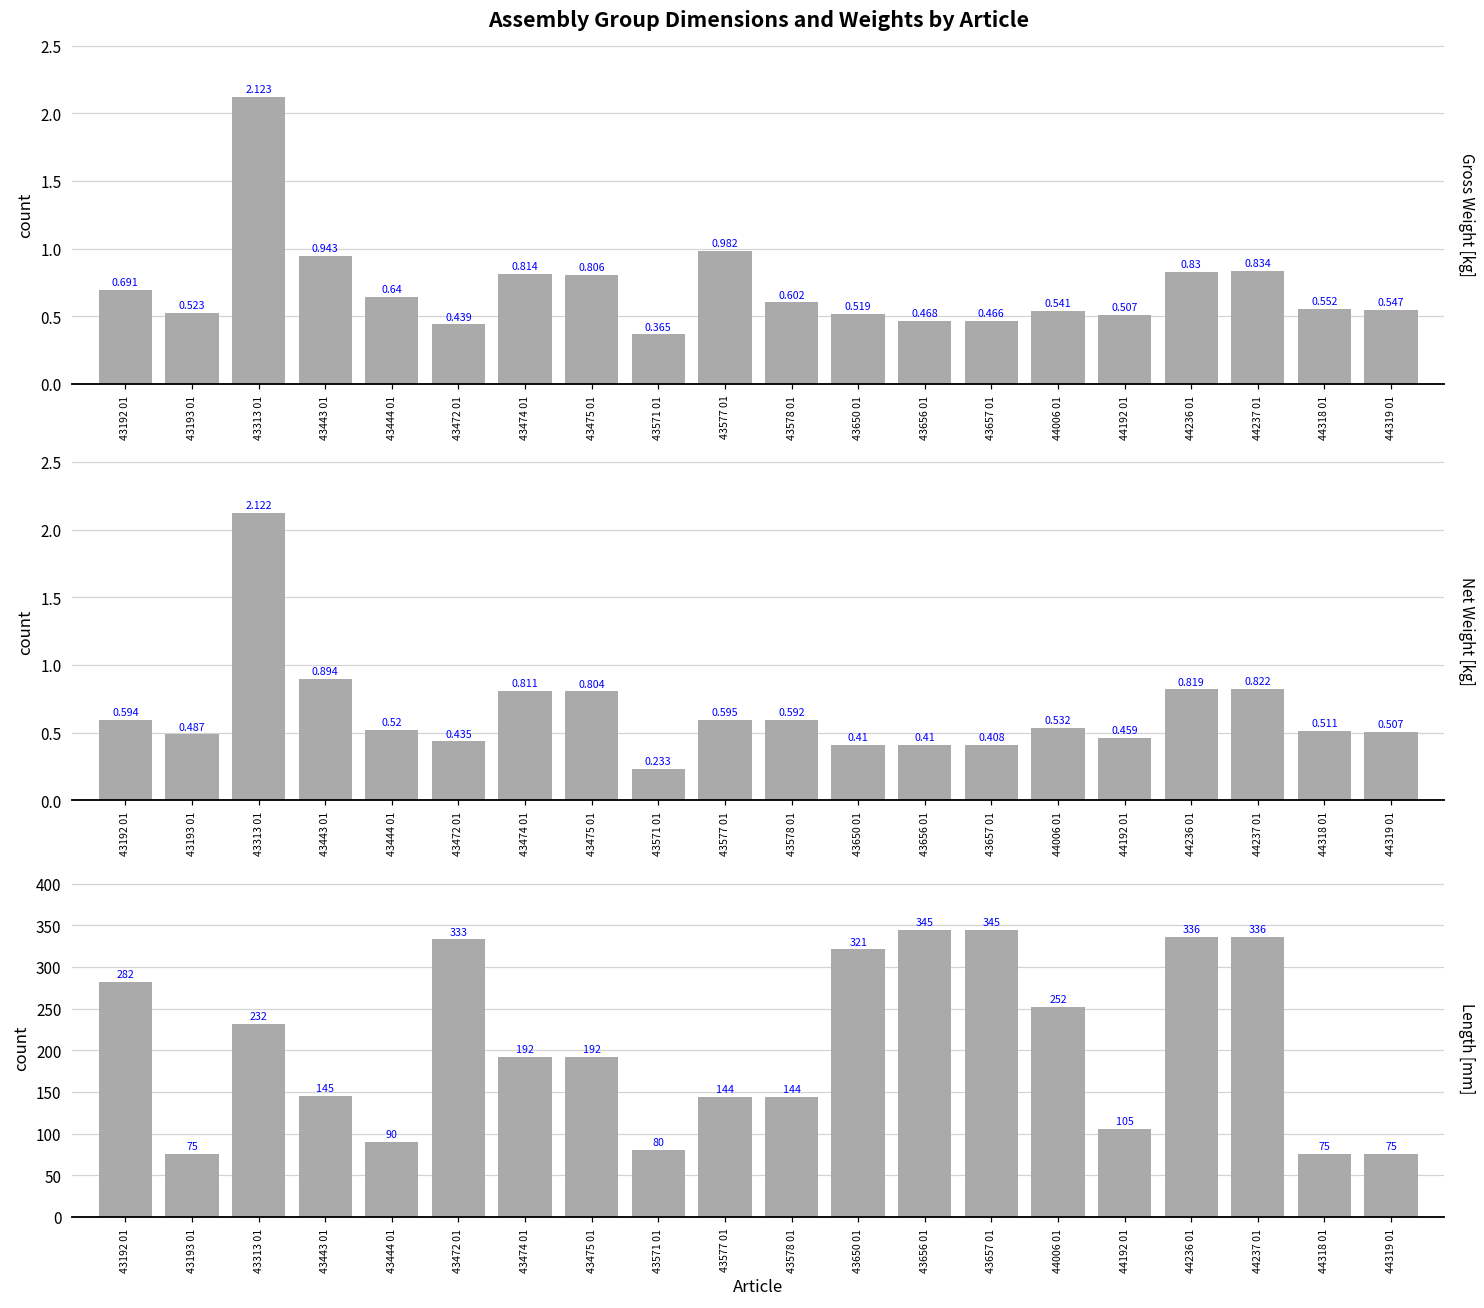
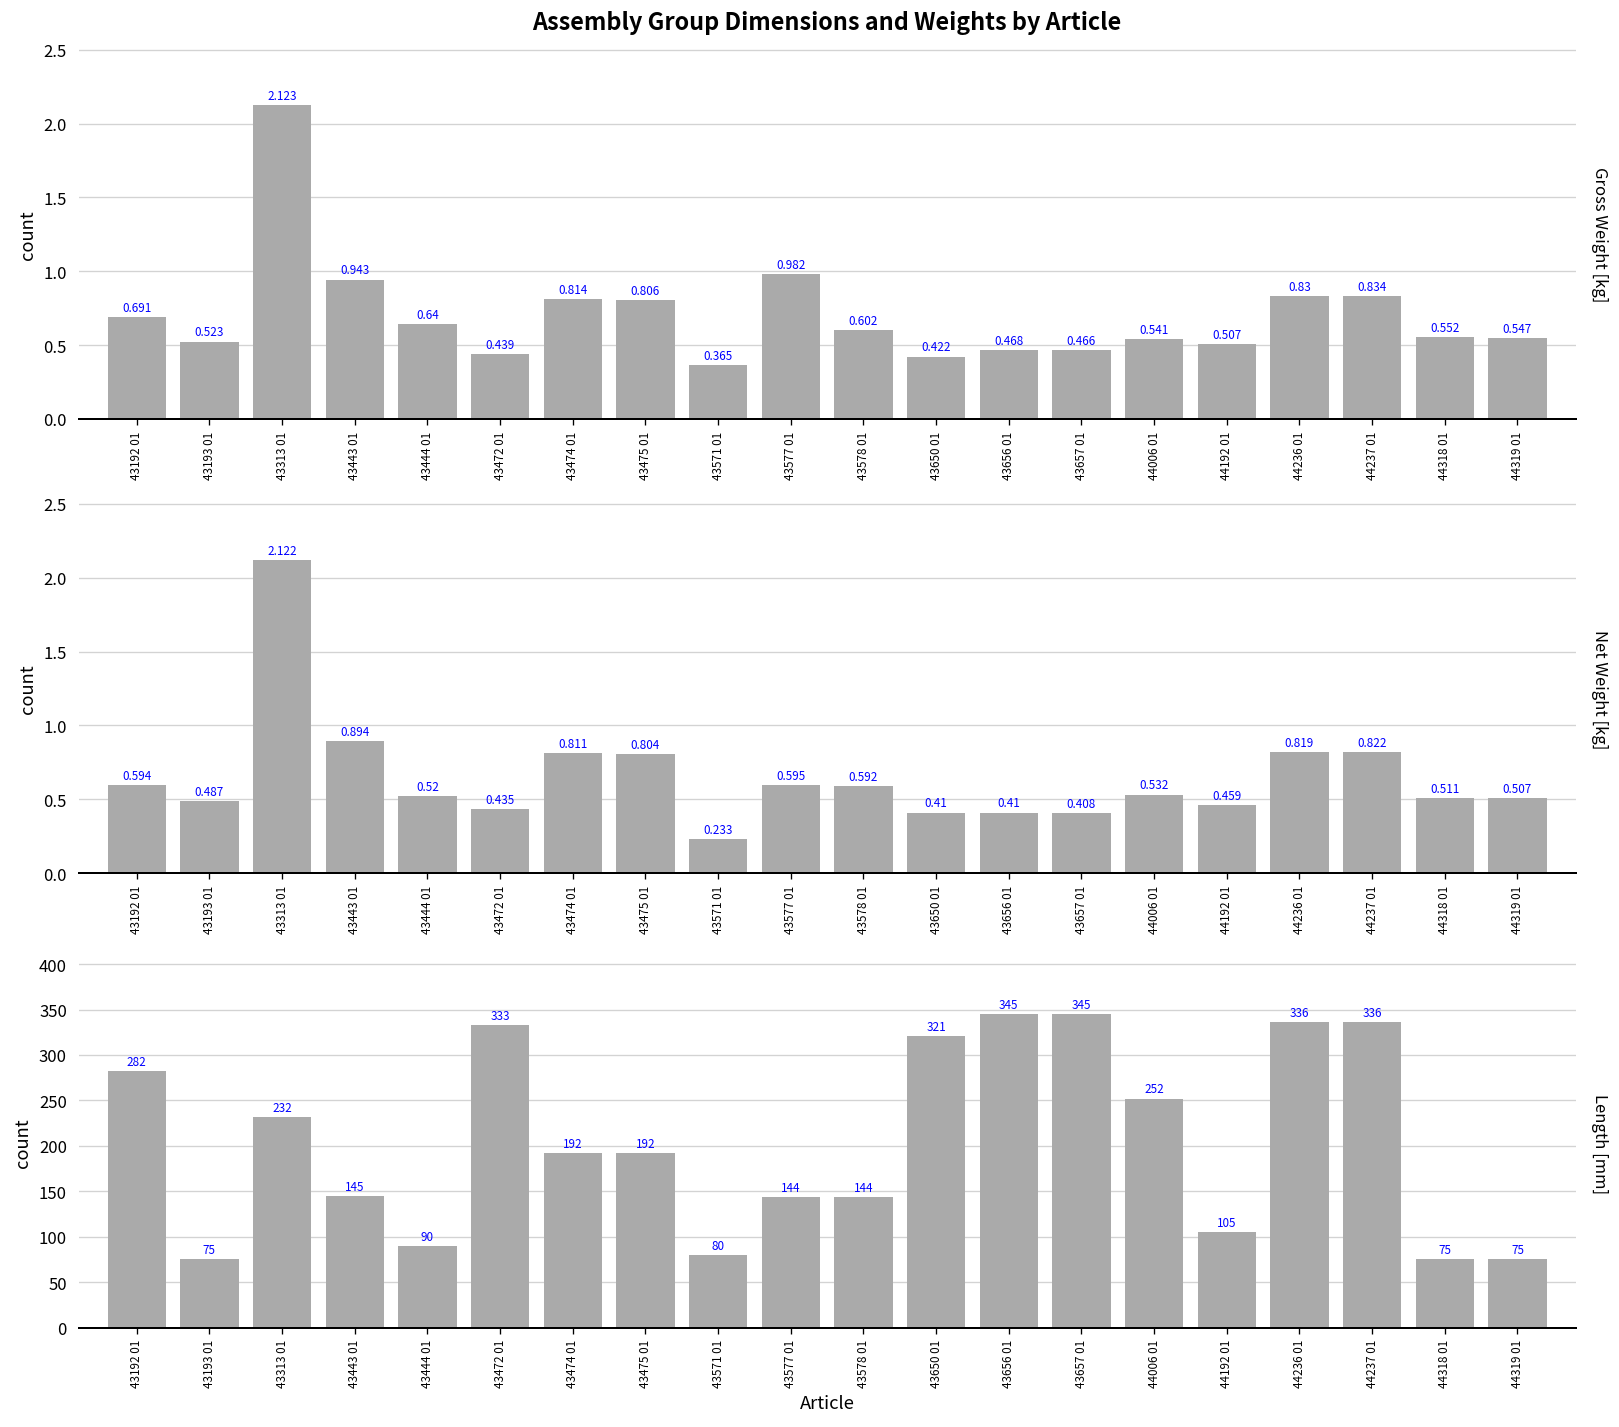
Assembly Group Dimensions and Weights by Article, 43650 01: 0.519 -> 0.422
